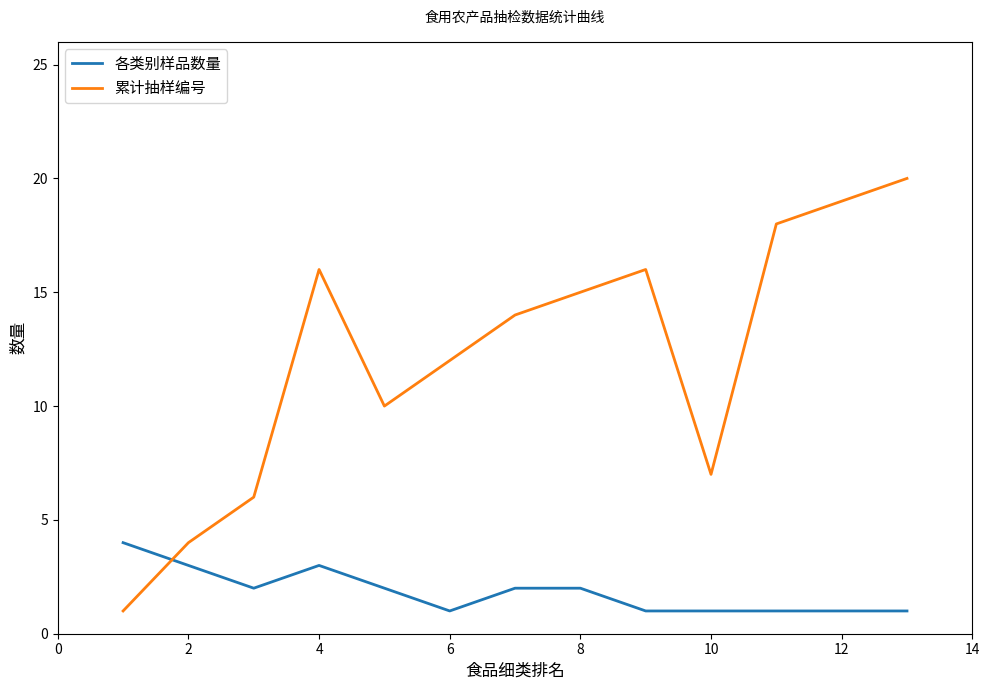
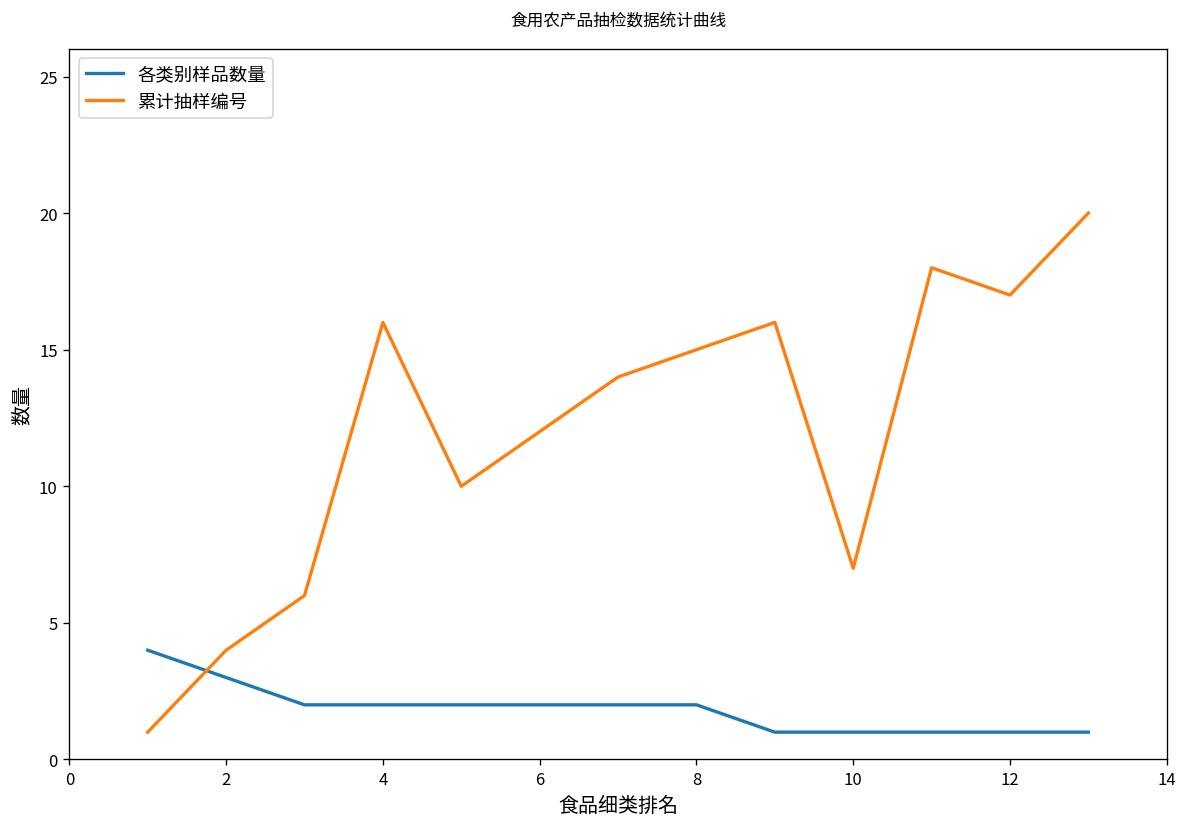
各类别样品数量, 4: 3 -> 2
各类别样品数量, 6: 1 -> 2
累计抽样编号, 12: 19 -> 17
